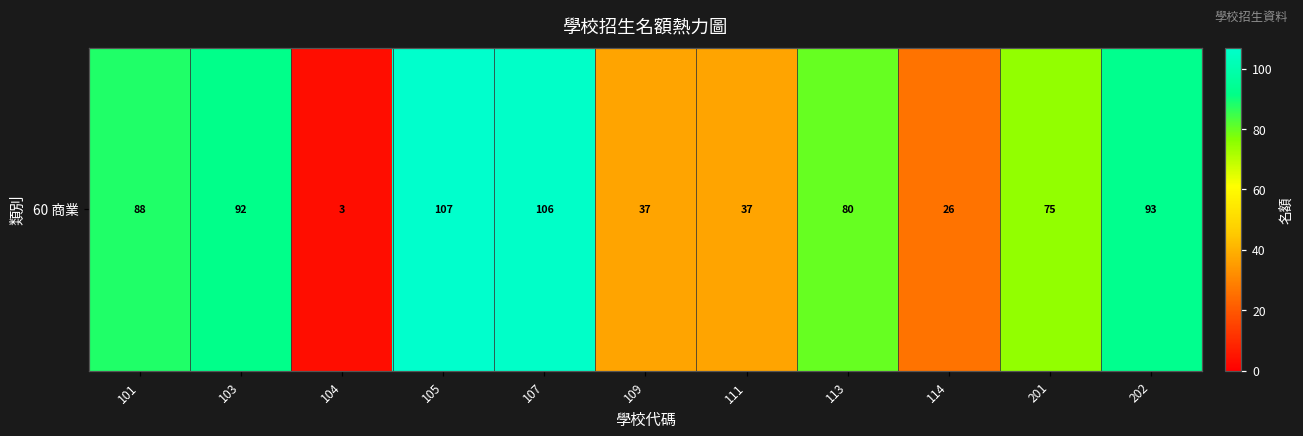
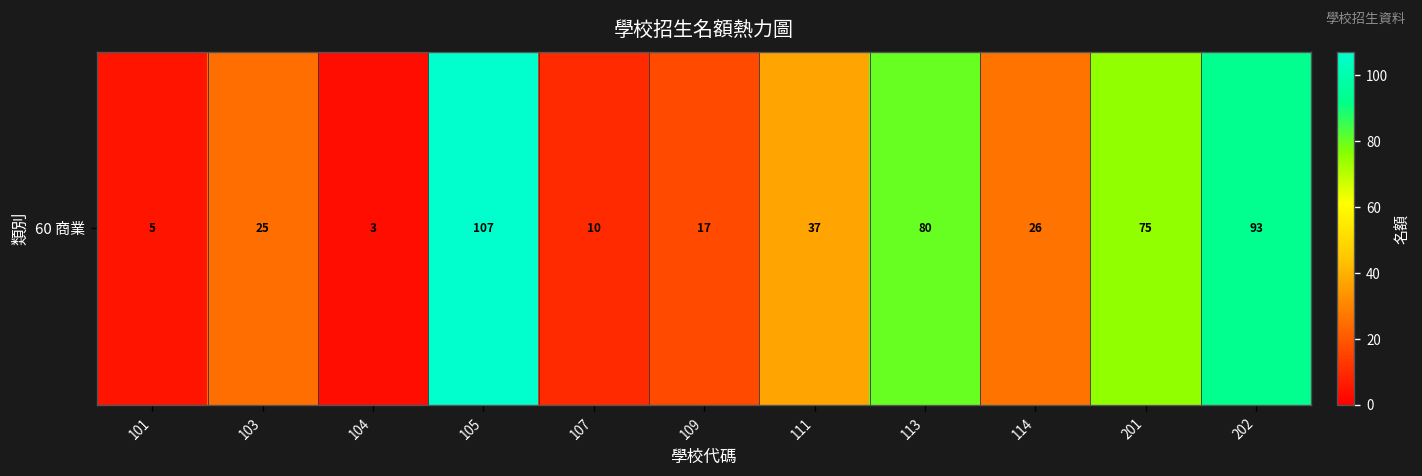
60 商業, 101: 88 -> 5
60 商業, 103: 92 -> 25
60 商業, 107: 106 -> 10
60 商業, 109: 37 -> 17
